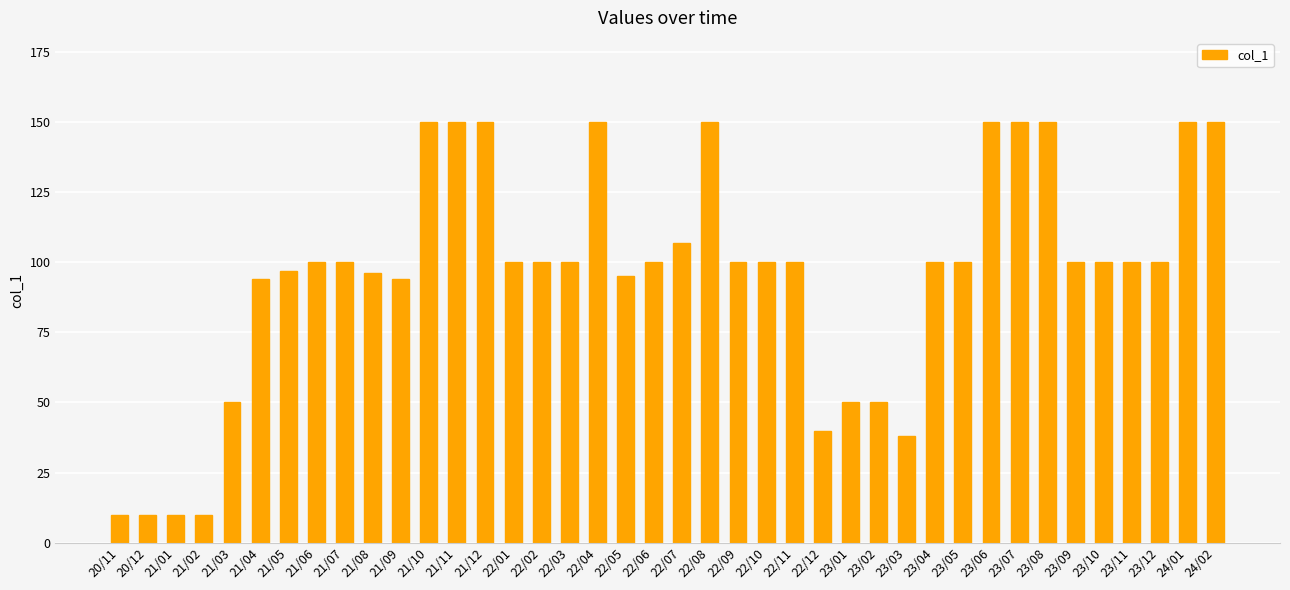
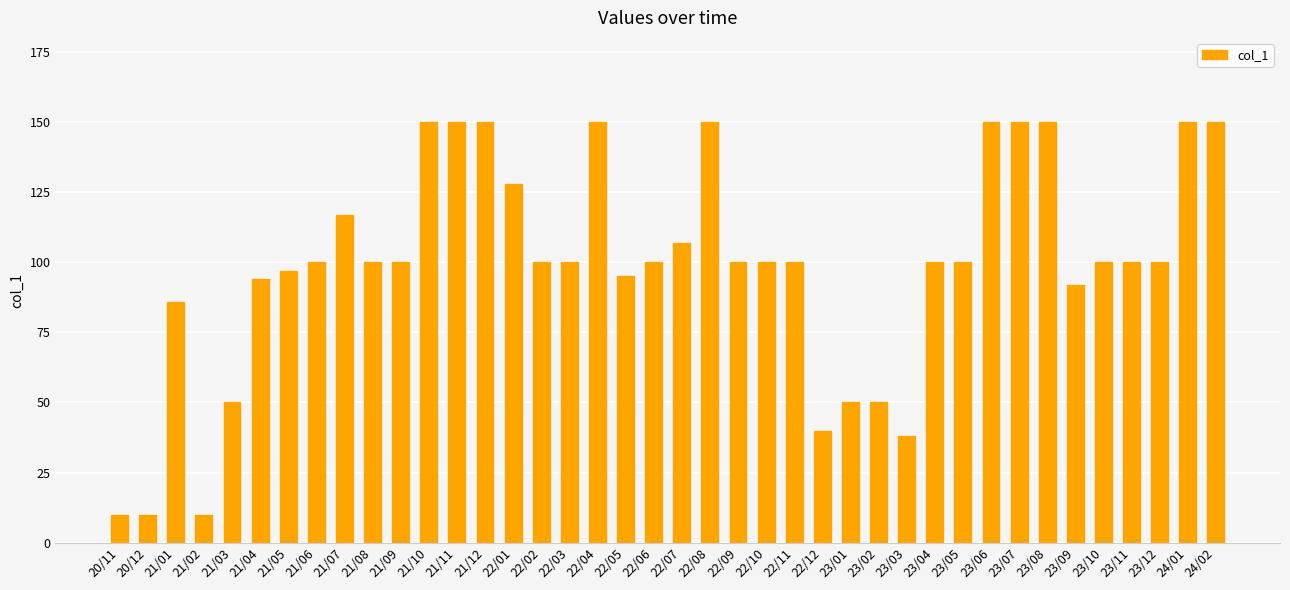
21/01: 10 -> 86
21/07: 100 -> 117
21/08: 96 -> 100
21/09: 94 -> 100
22/01: 100 -> 128
23/09: 100 -> 92
